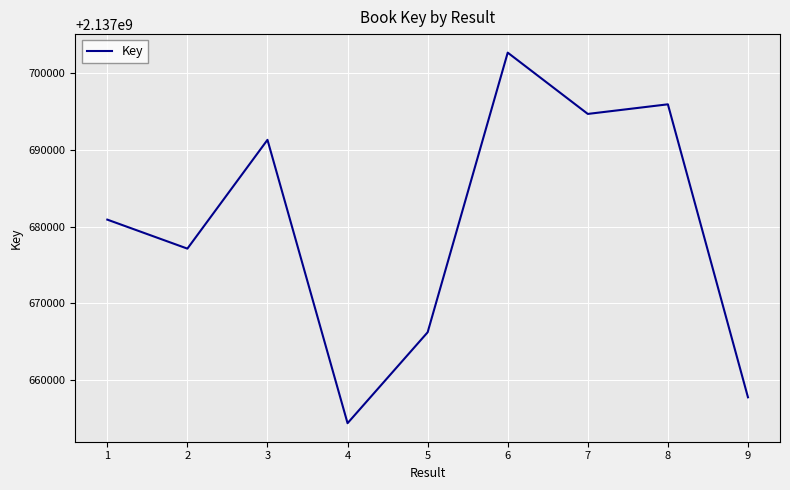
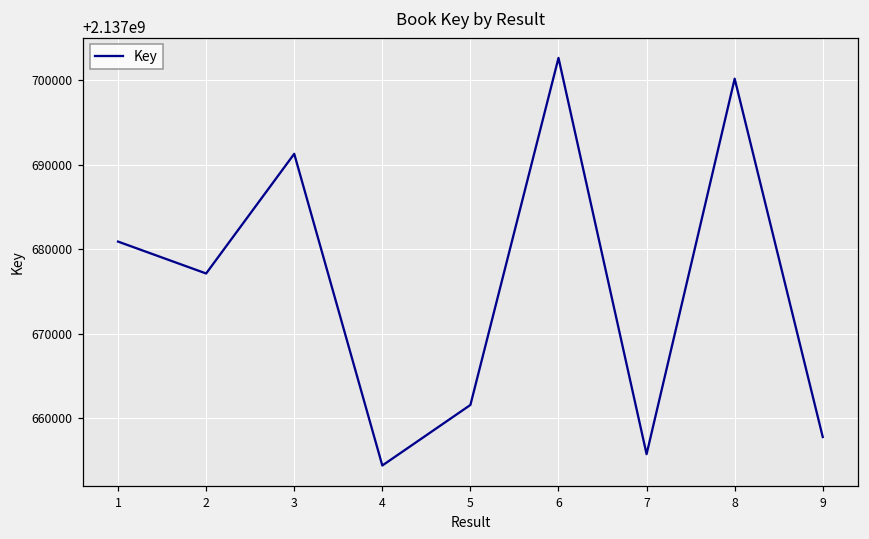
5: 2137666000 -> 2137662000
7: 2137695000 -> 2137656000
8: 2137696000 -> 2137700000
